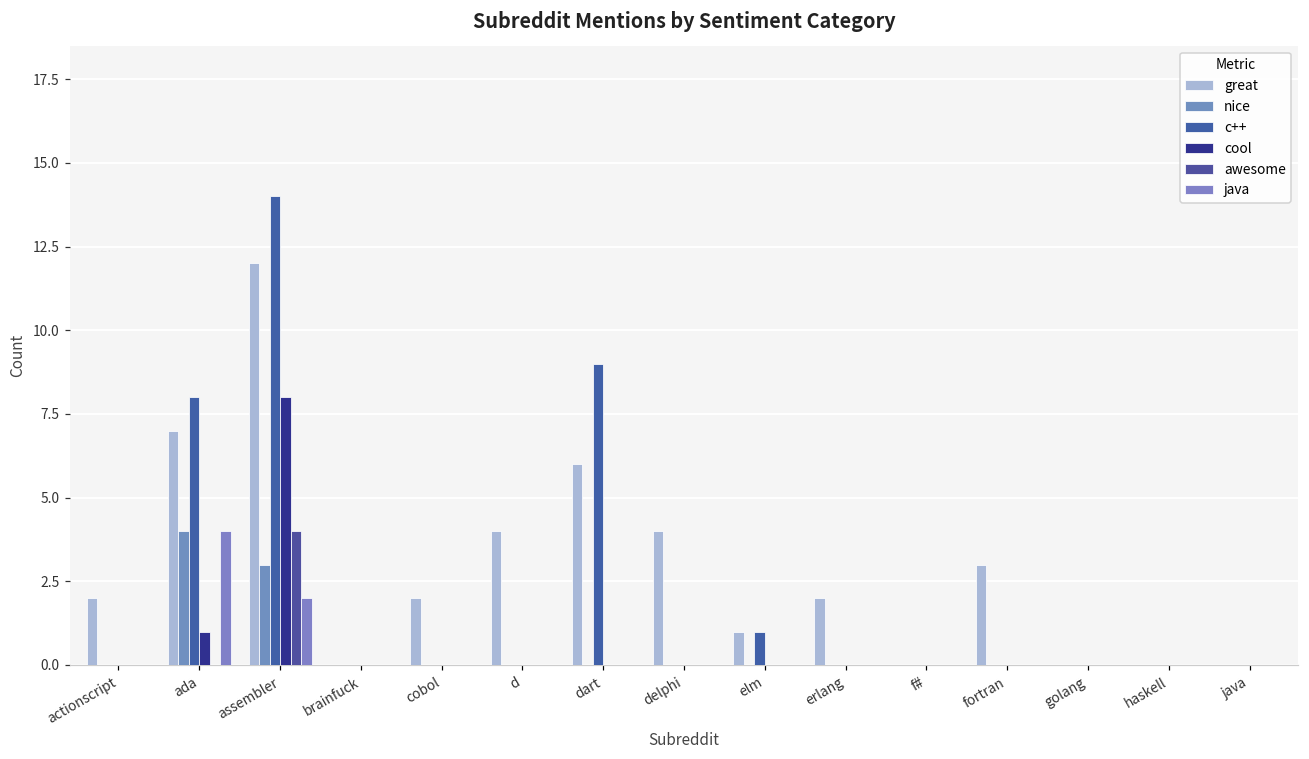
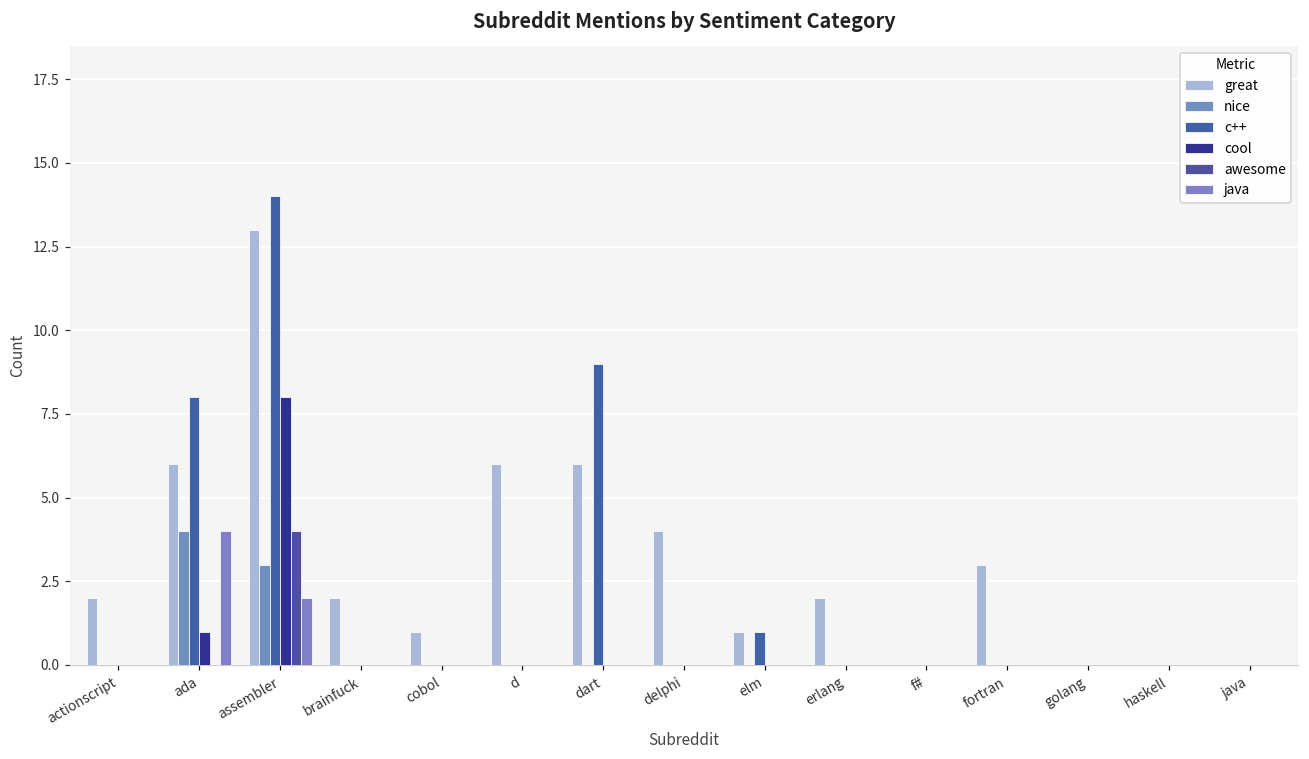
great, ada: 7 -> 6
great, assembler: 12 -> 13
great, brainfuck: 0 -> 2
great, cobol: 2 -> 1
great, d: 4 -> 6
